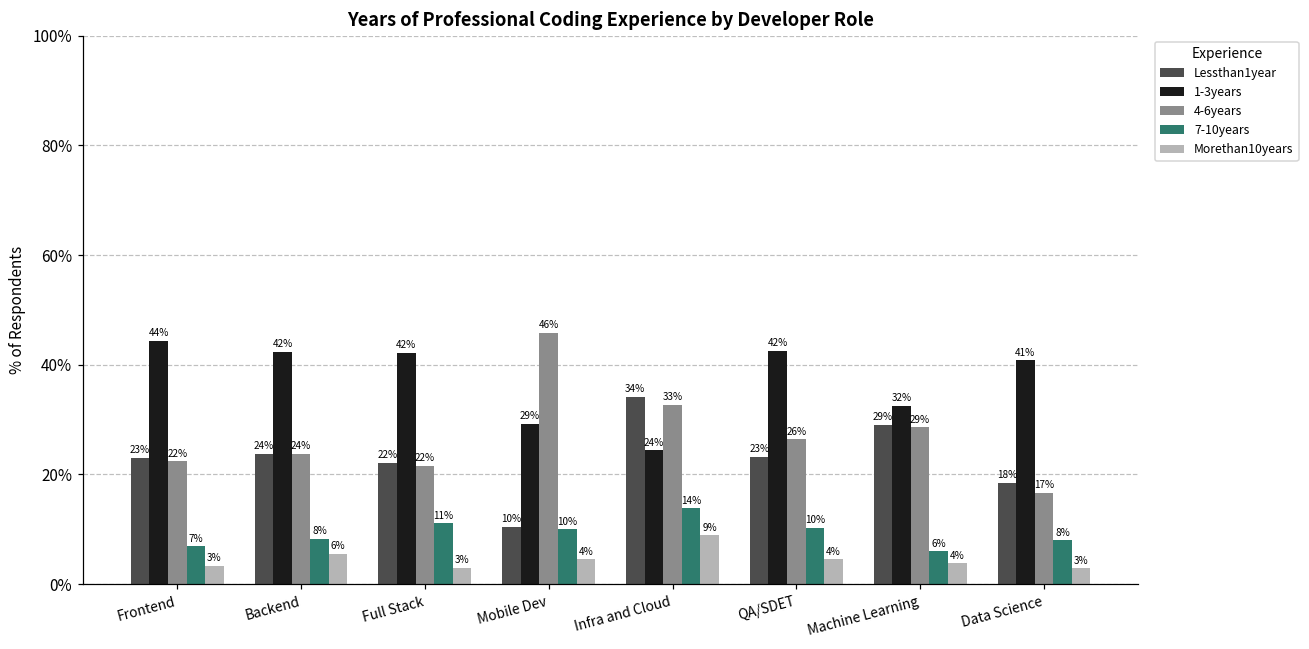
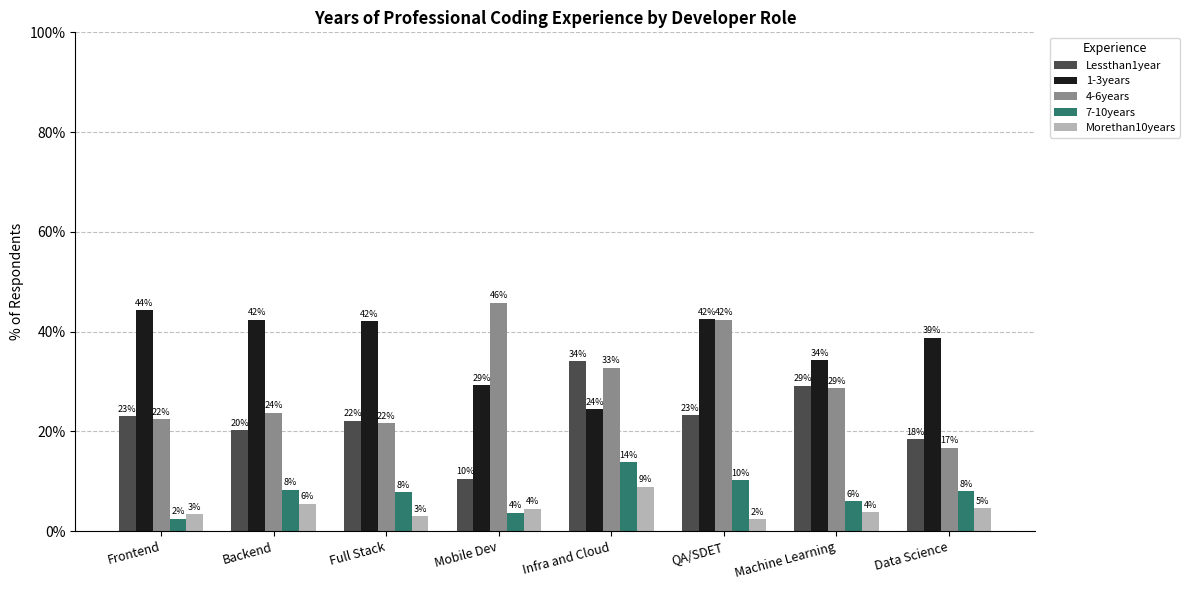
7-10years, Frontend: 7% -> 2%
Lessthan1year, Backend: 24% -> 20%
7-10years, Full Stack: 11% -> 8%
7-10years, Mobile Dev: 10% -> 4%
4-6years, QA/SDET: 26% -> 42%
Morethan10years, QA/SDET: 4% -> 2%
1-3years, Machine Learning: 32% -> 34%
1-3years, Data Science: 41% -> 39%
Morethan10years, Data Science: 3% -> 5%
